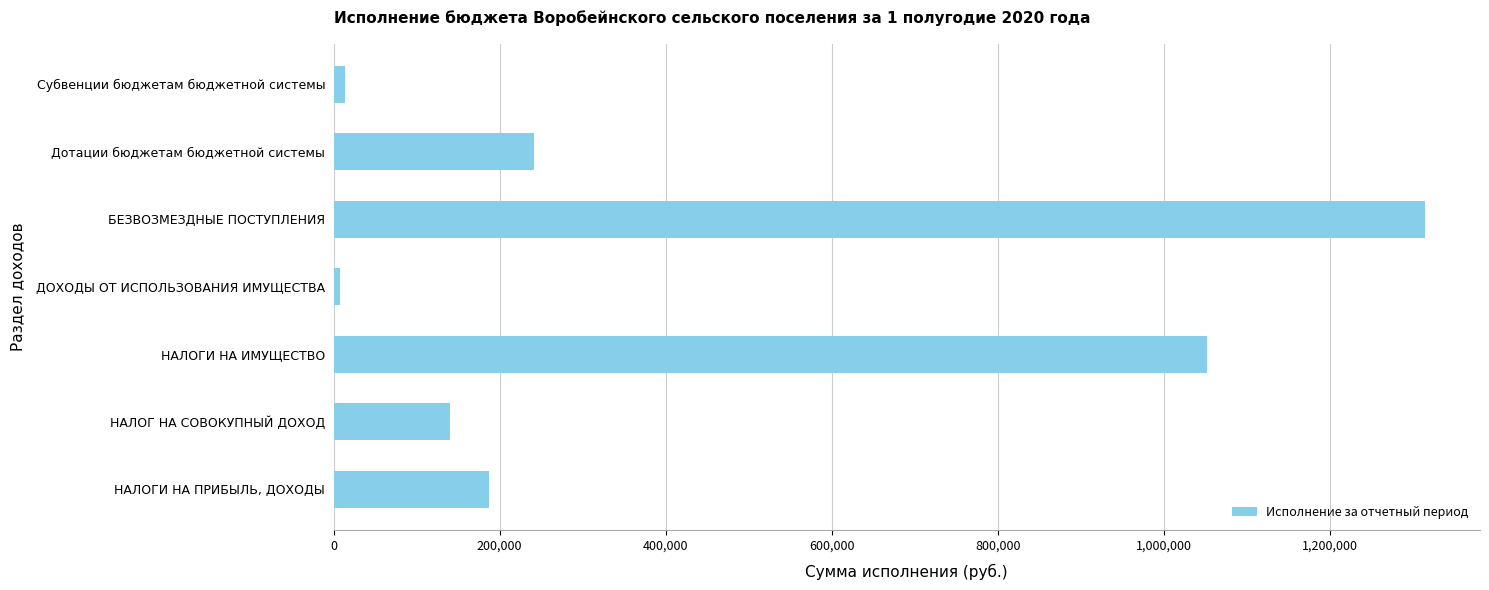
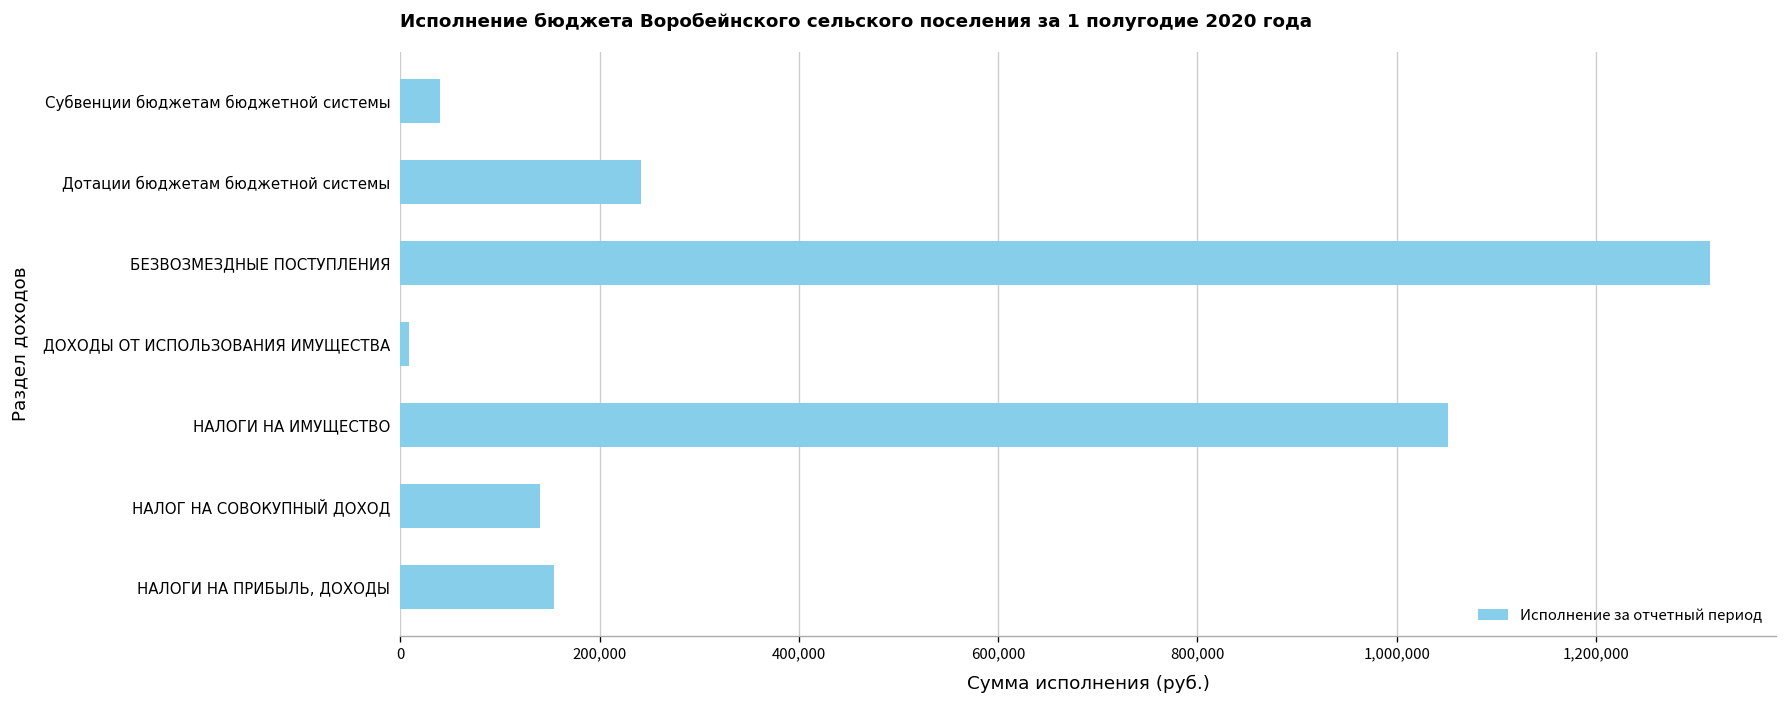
Субвенции бюджетам бюджетной системы: 10,000 -> 40,000
НАЛОГИ НА ПРИБЫЛЬ, ДОХОДЫ: 190,000 -> 150,000
